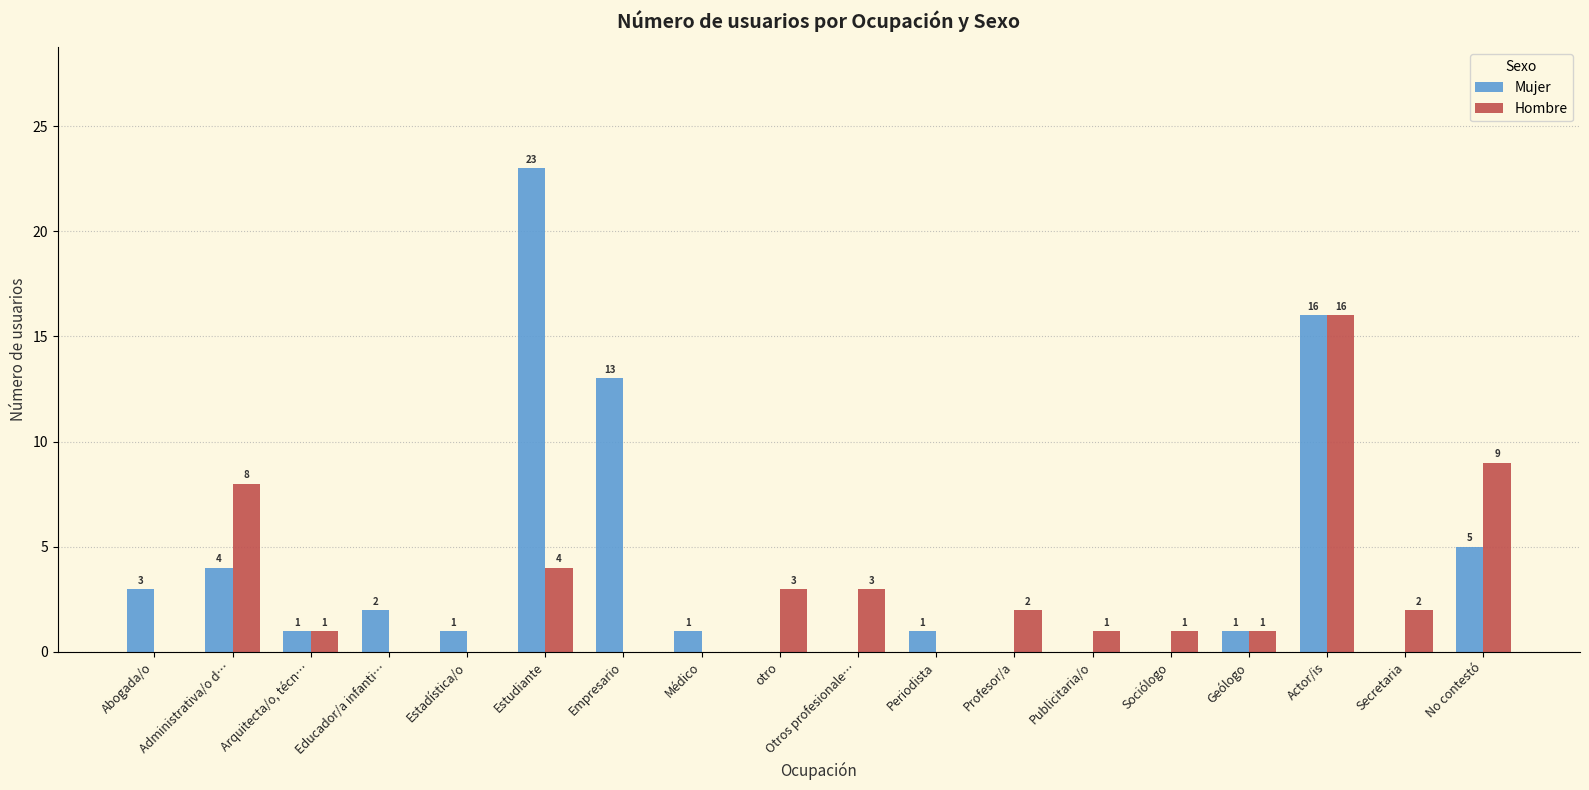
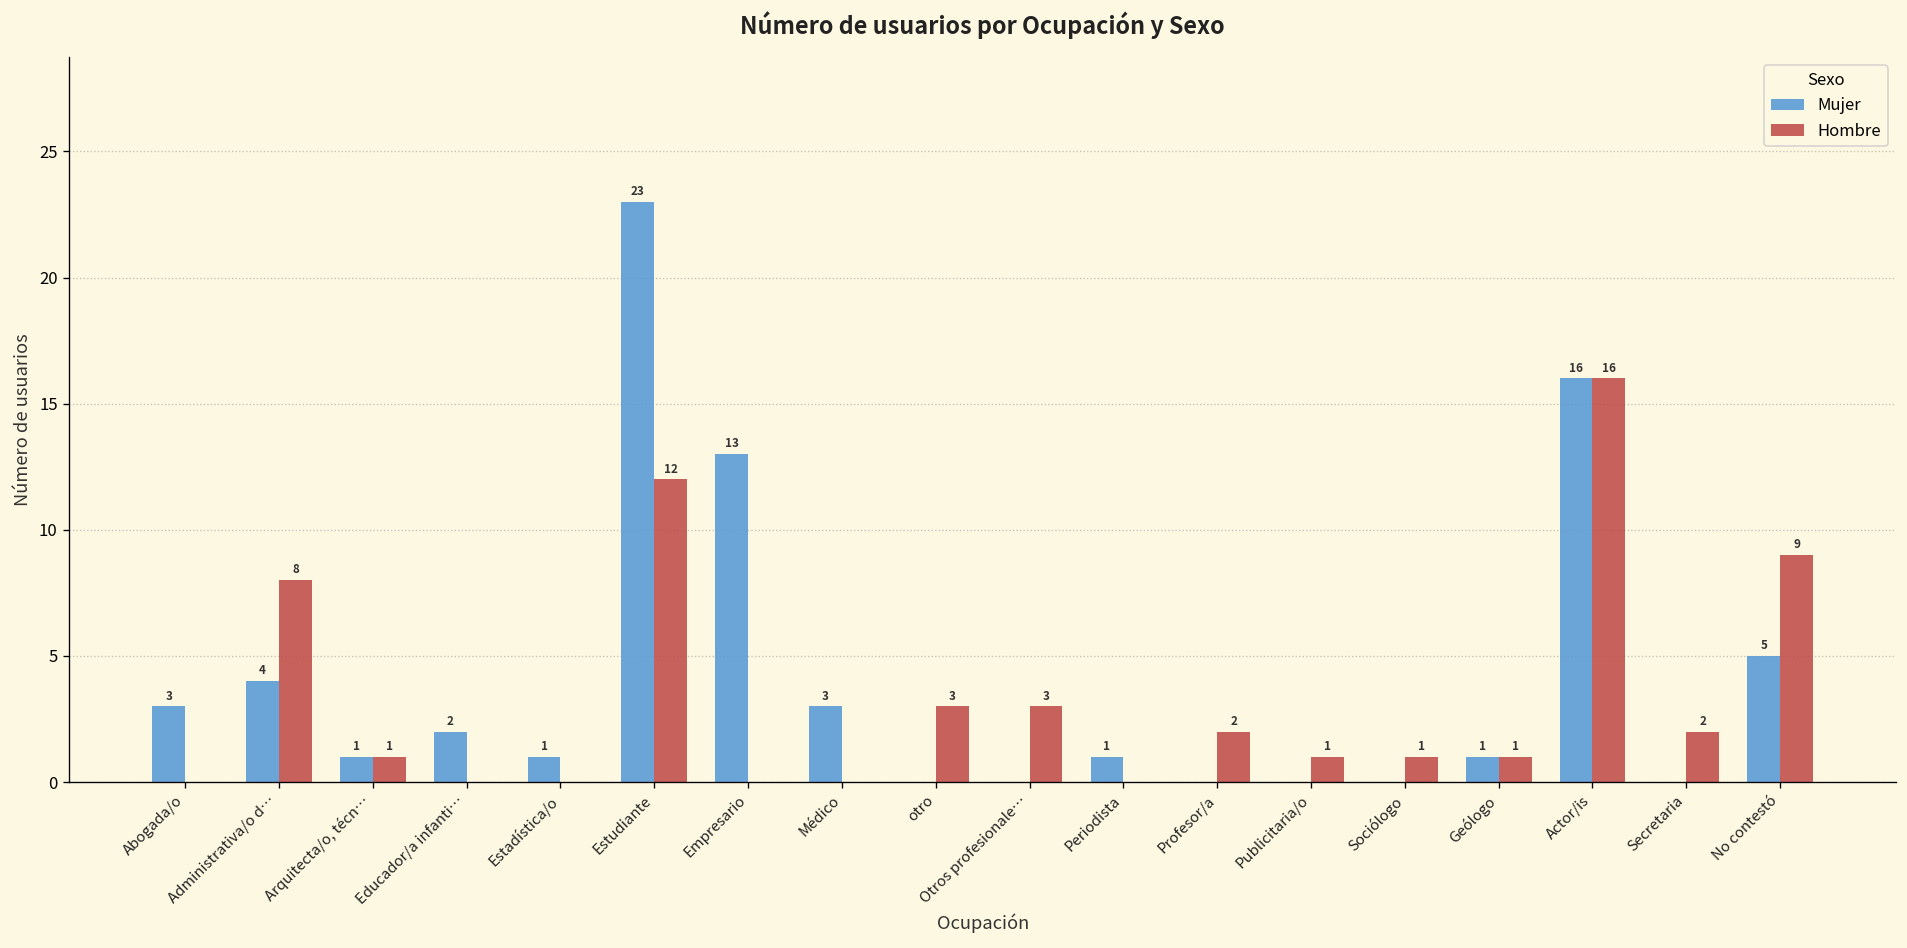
Hombre, Estudiante: 4 -> 12
Mujer, Médico: 1 -> 3
